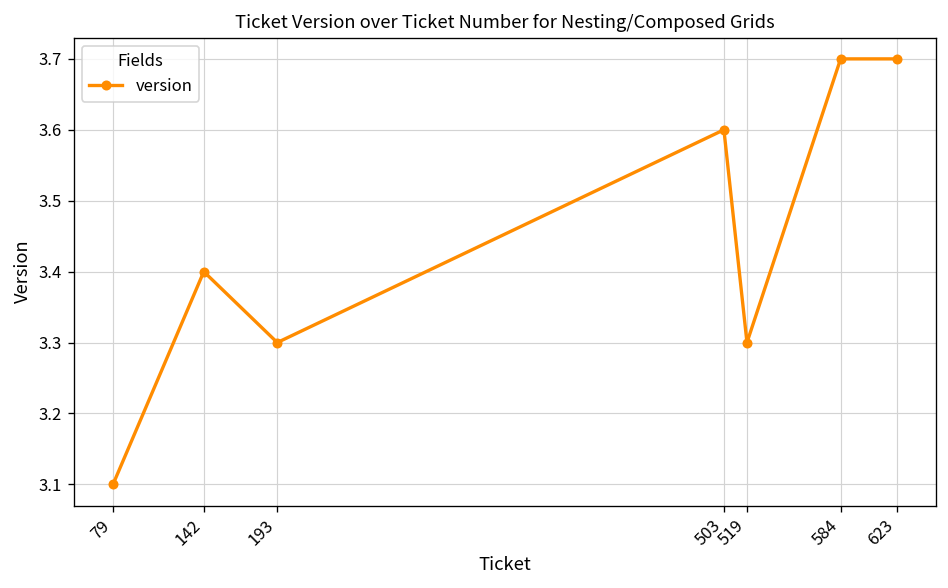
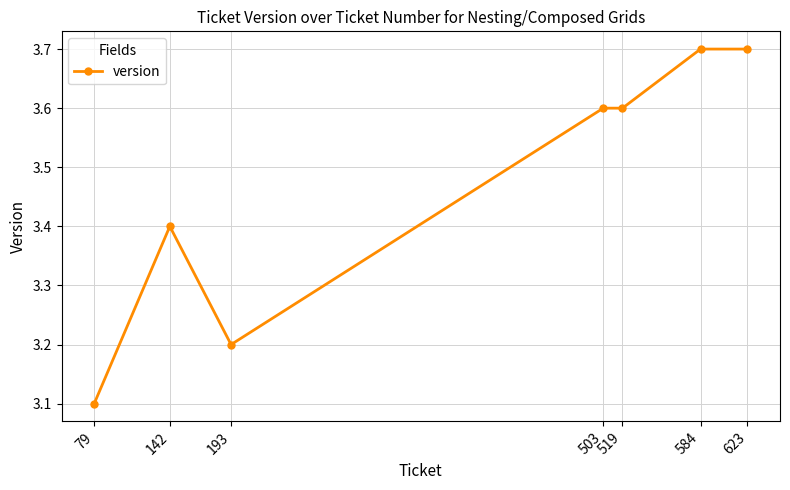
193: 3.3 -> 3.2
519: 3.3 -> 3.6
